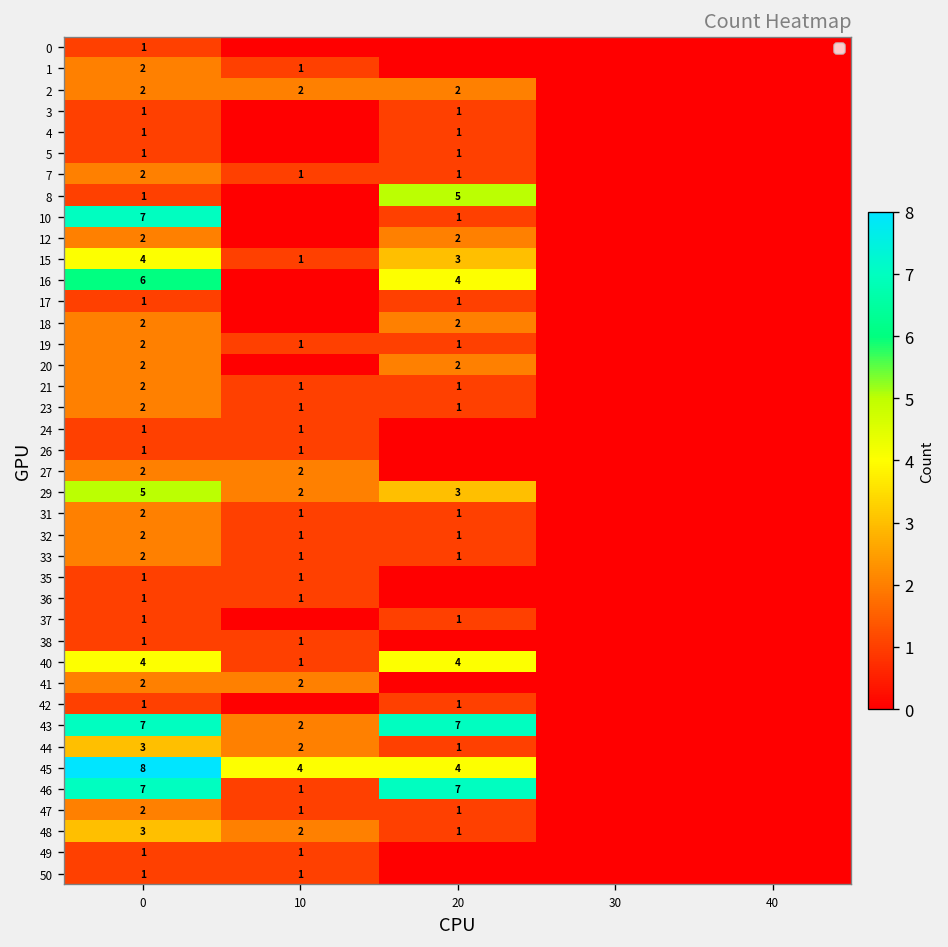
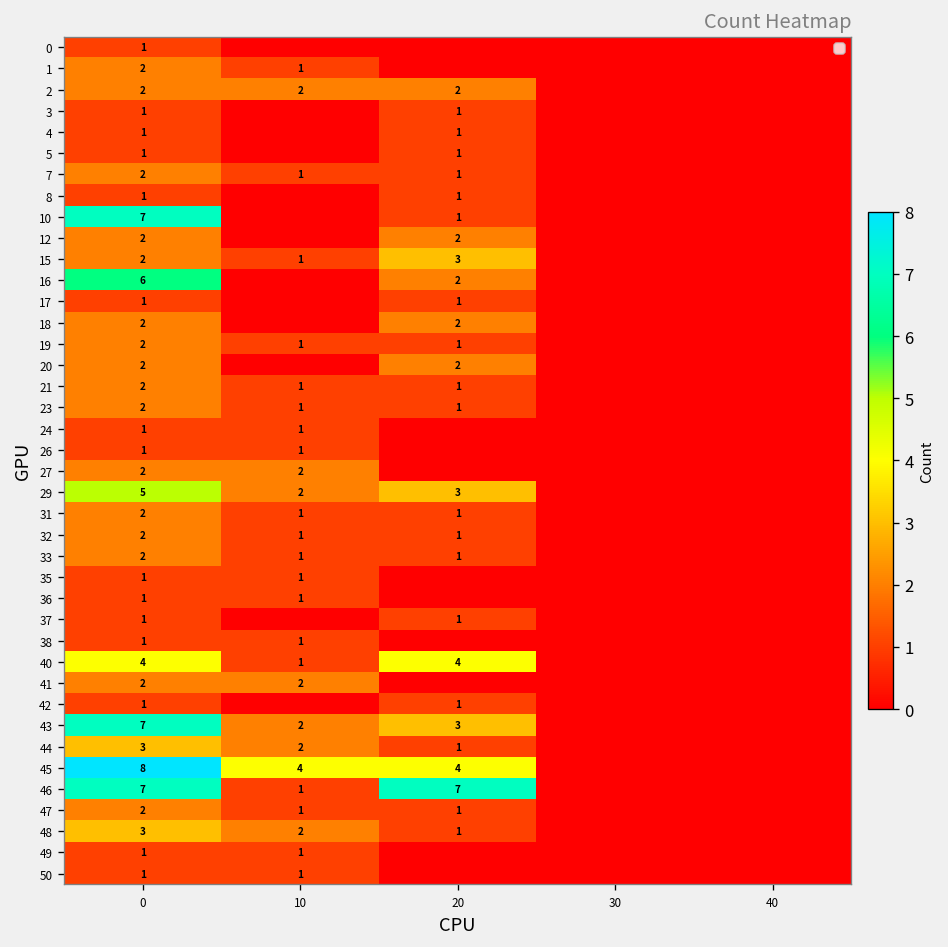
8, 20: 5 -> 1
15, 0: 4 -> 2
16, 20: 4 -> 2
43, 20: 7 -> 3
